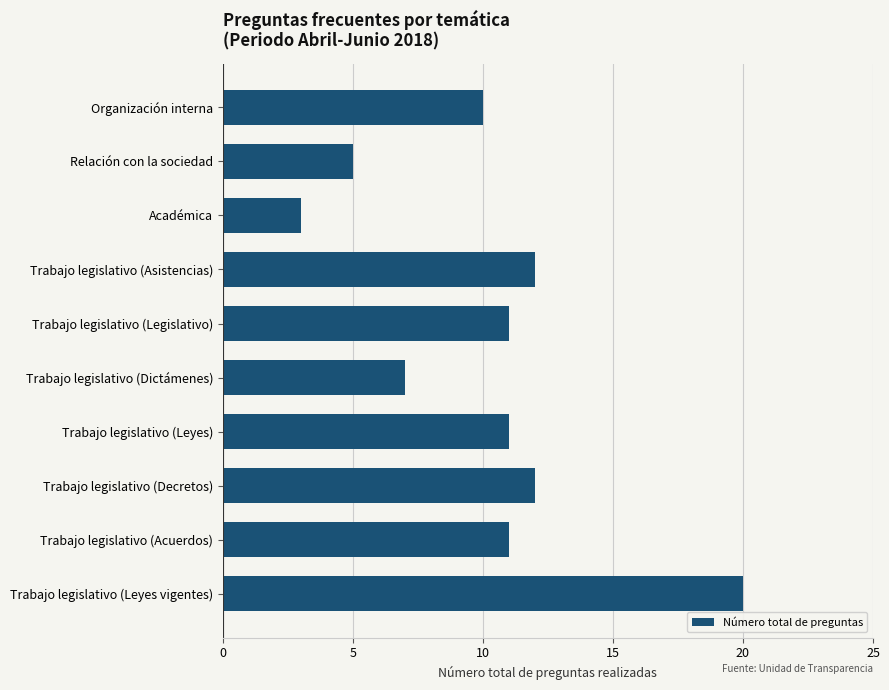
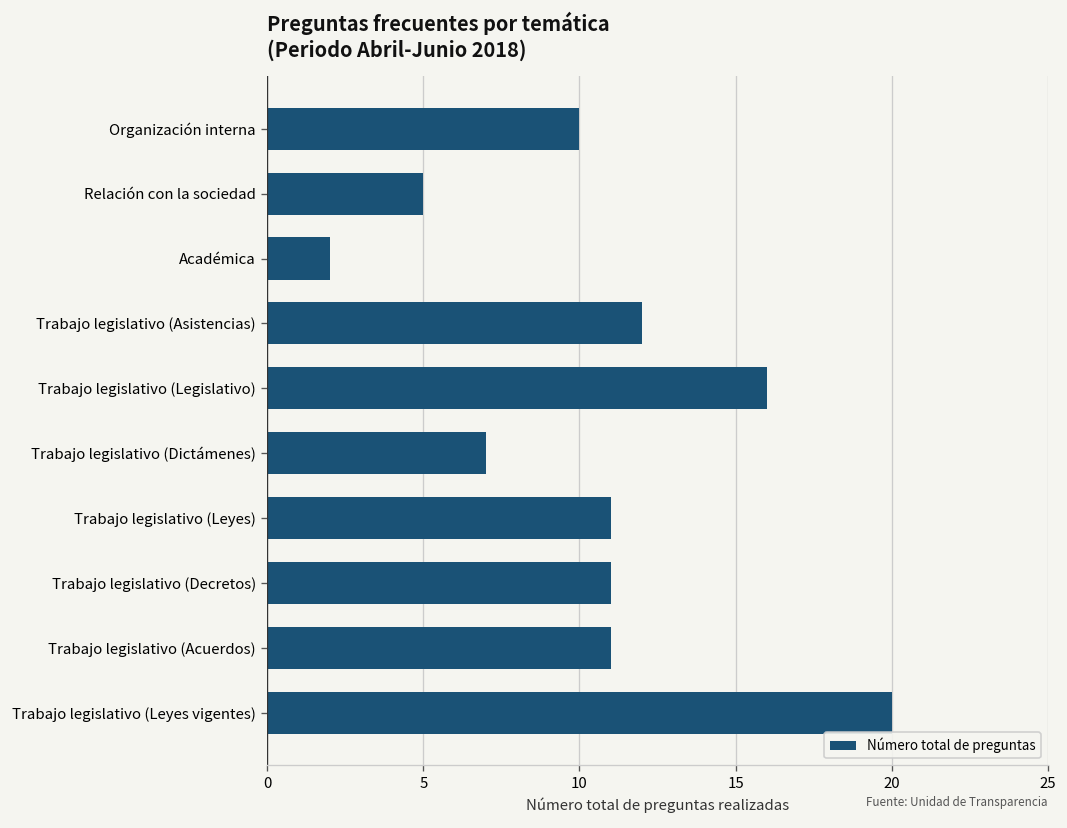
Académica: 3 -> 2
Trabajo legislativo (Legislativo): 11 -> 16
Trabajo legislativo (Decretos): 12 -> 11
